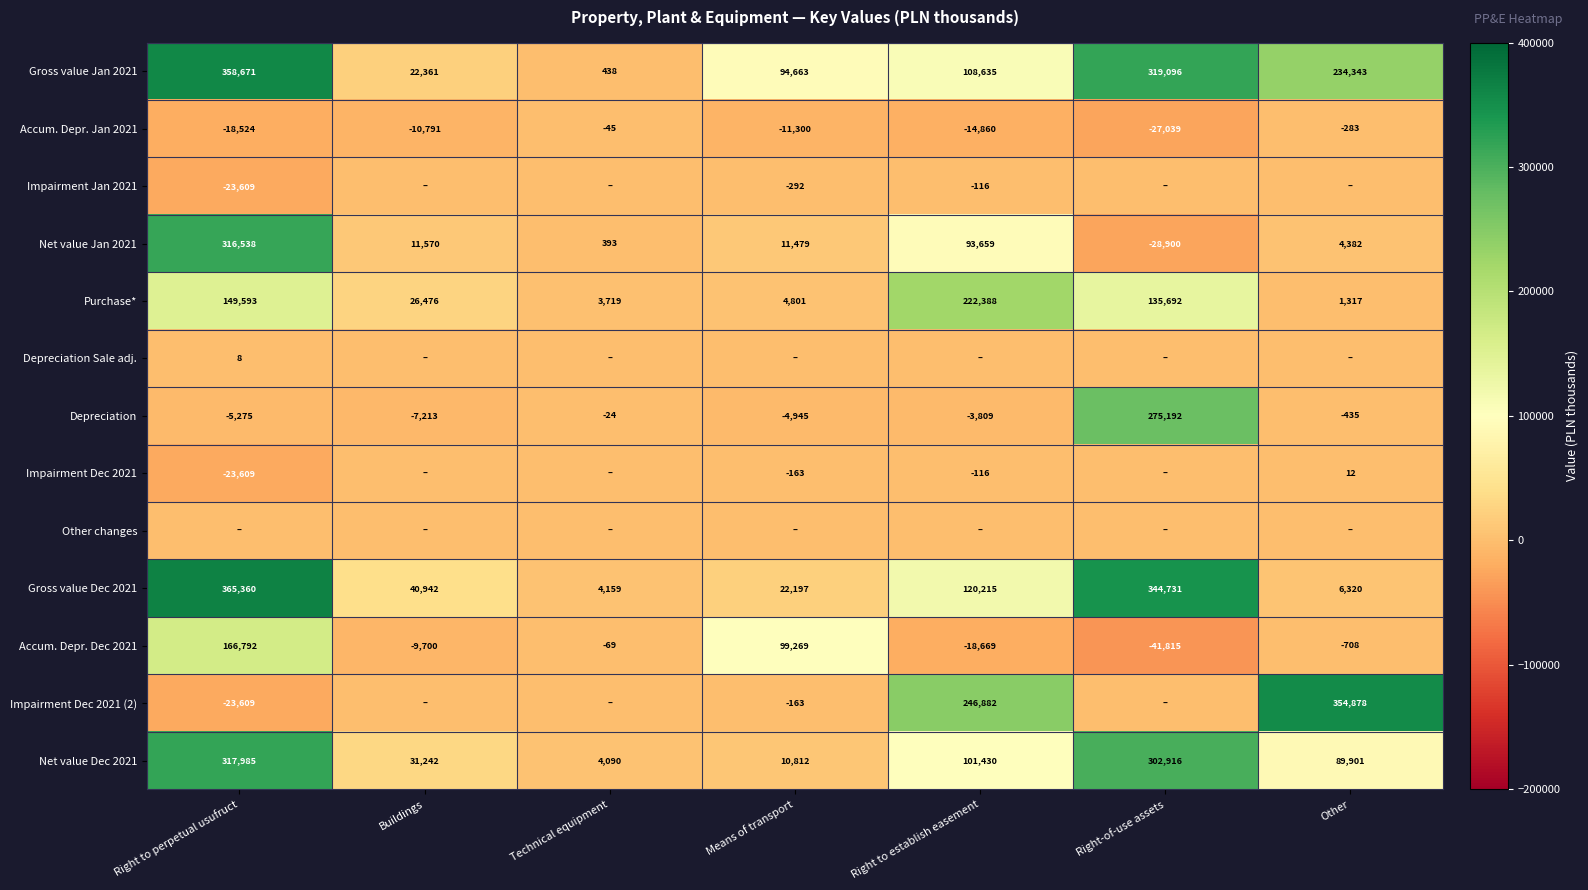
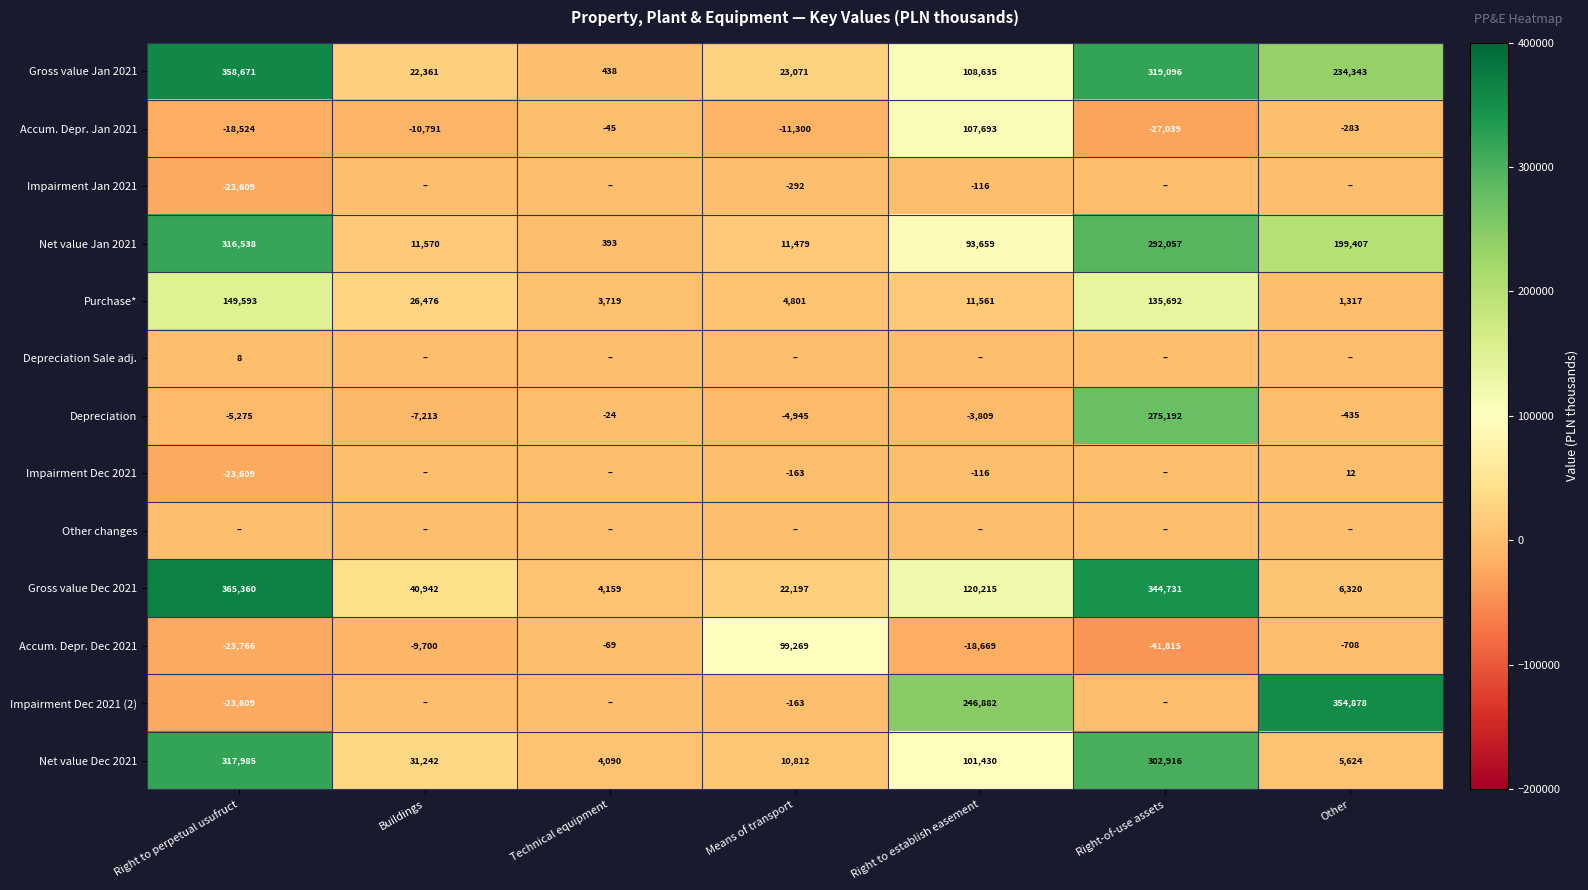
Gross value Jan 2021, Means of transport: 94,663 -> 23,071
Accum. Depr. Jan 2021, Right to establish easement: -14,860 -> 107,693
Net value Jan 2021, Right-of-use assets: -28,900 -> 292,057
Net value Jan 2021, Other: 4,382 -> 199,407
Purchase*, Right to establish easement: 222,388 -> 11,561
Accum. Depr. Dec 2021, Right to perpetual usufruct: 166,792 -> -23,766
Net value Dec 2021, Other: 89,901 -> 5,624
